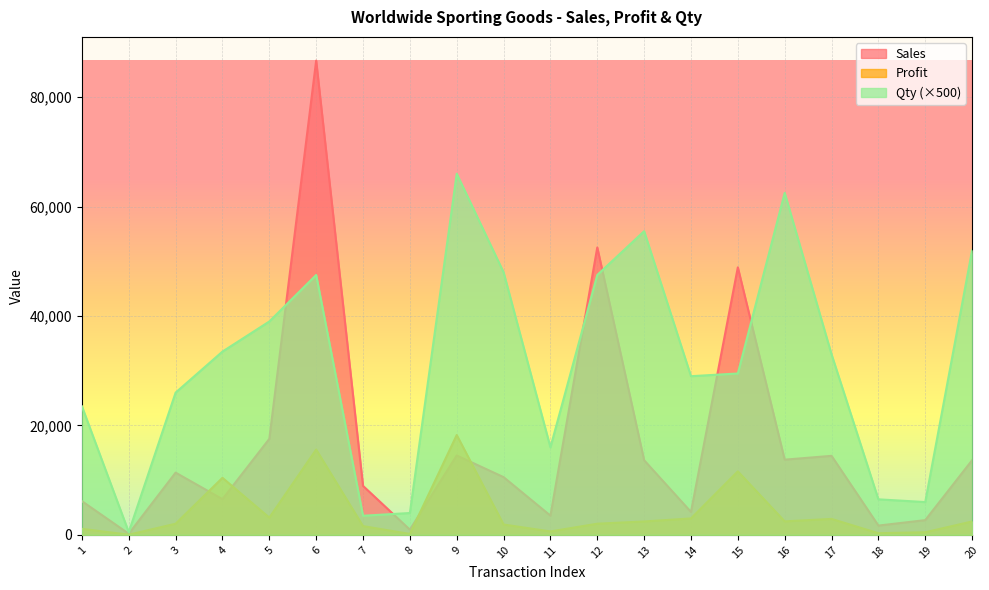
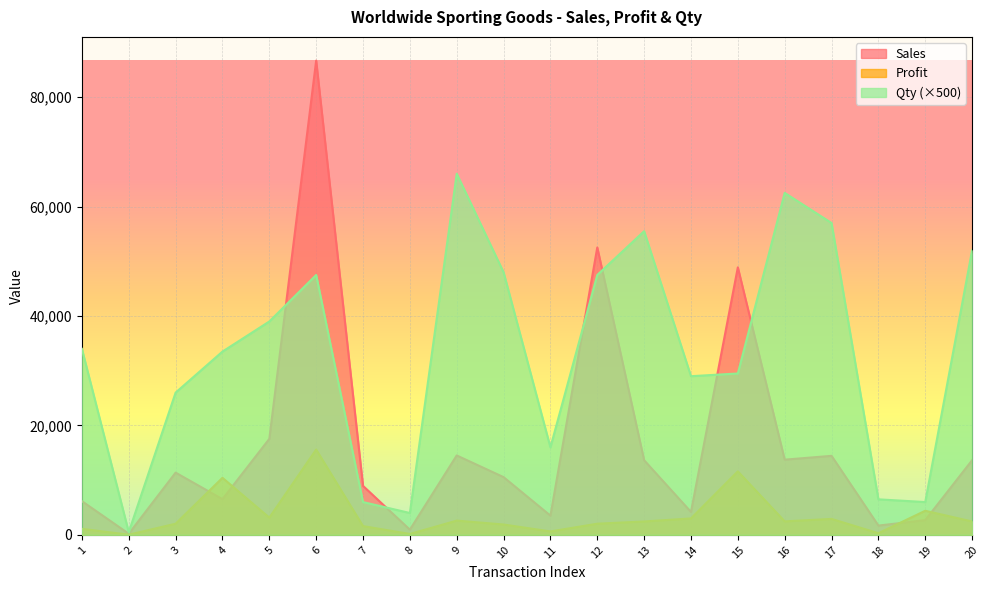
Qty (×500), 1: 24,000 -> 34,000
Qty (×500), 7: 4,000 -> 6,000
Profit, 9: 18,000 -> 3,000
Qty (×500), 17: 33,000 -> 57,000
Profit, 19: 0 -> 4,000
